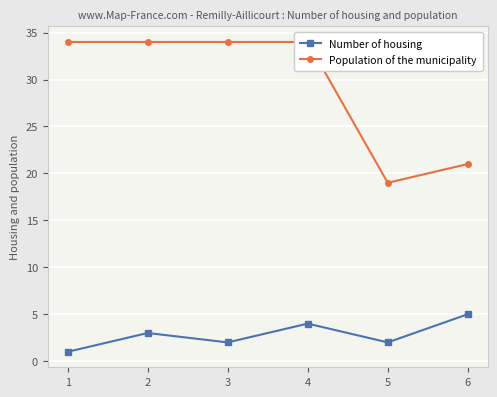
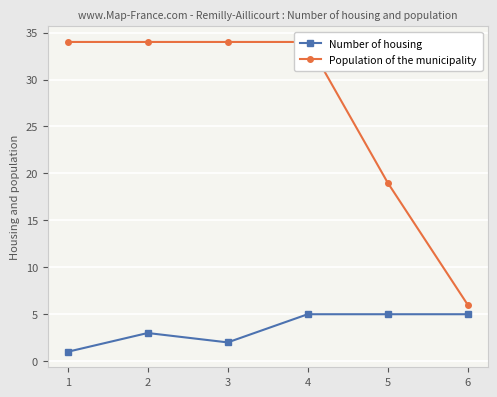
Number of housing, 4: 4 -> 5
Number of housing, 5: 2 -> 5
Population of the municipality, 6: 21 -> 6
